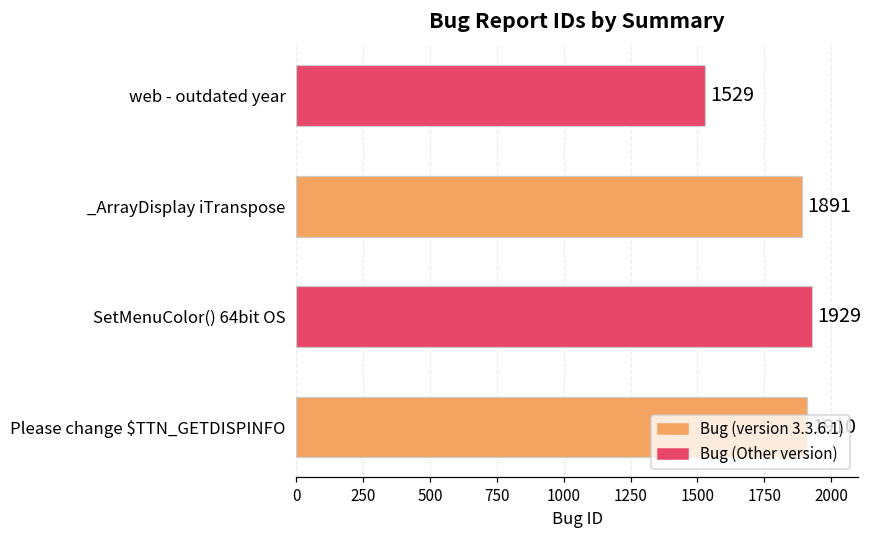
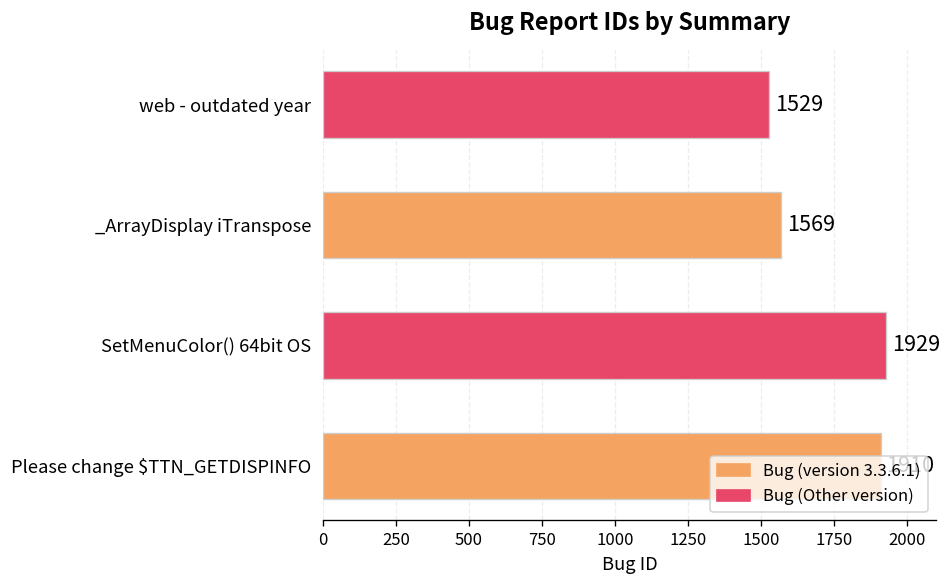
_ArrayDisplay iTranspose: 1891 -> 1569
